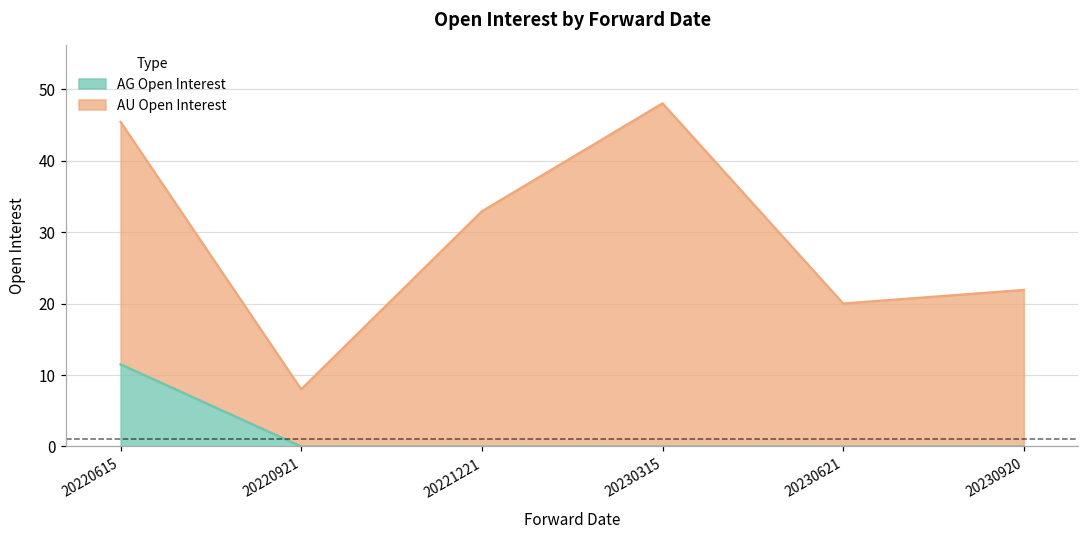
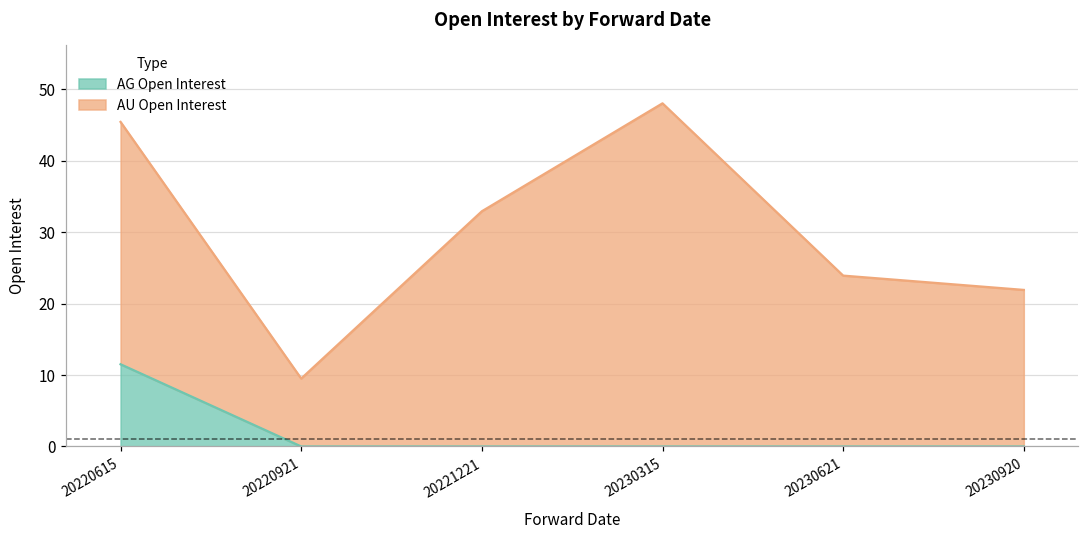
AU Open Interest, 20220921: 8 -> 10
AU Open Interest, 20230621: 20 -> 24
